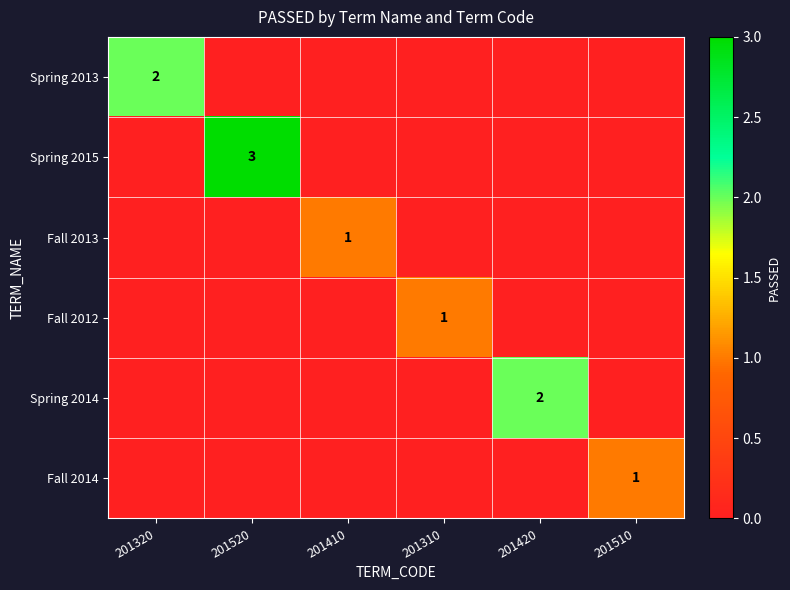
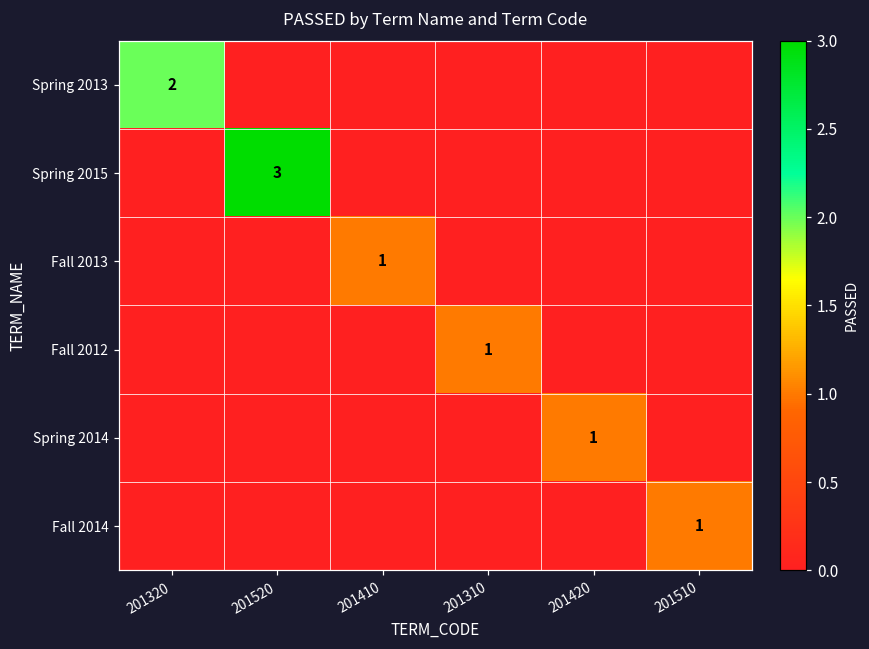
Spring 2014, 201420: 2 -> 1
